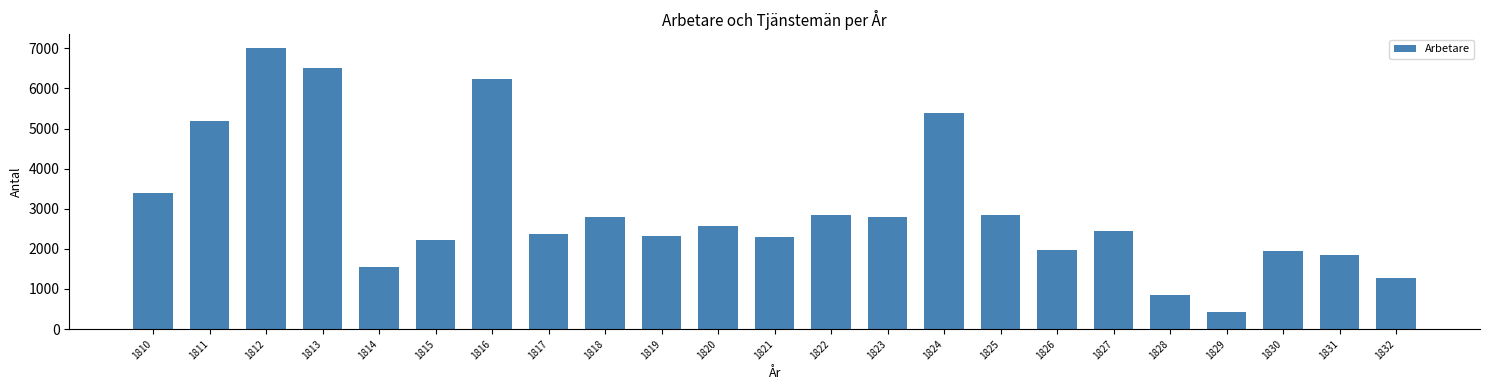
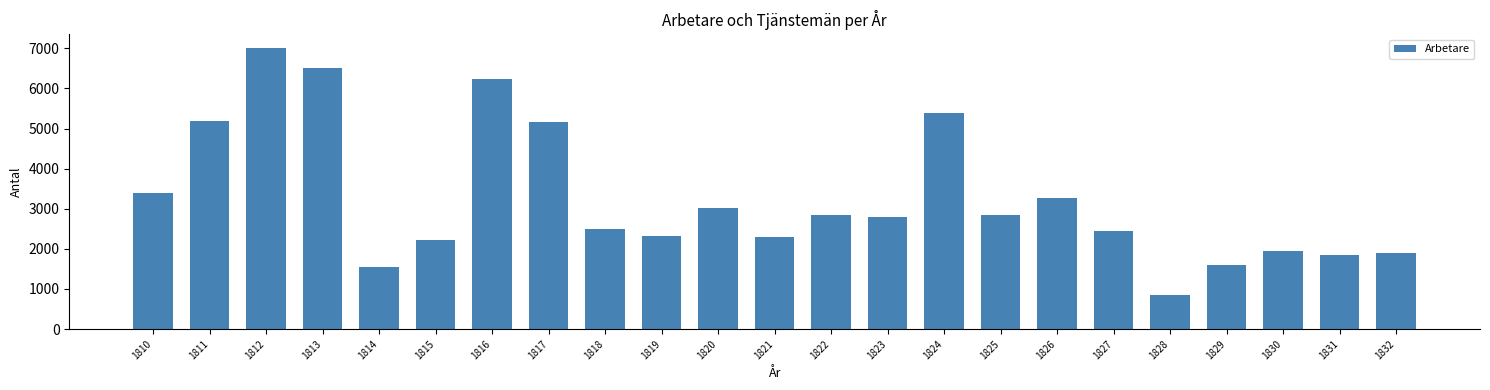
1817: 2400 -> 5200
1818: 2800 -> 2500
1820: 2600 -> 3000
1826: 2000 -> 3300
1829: 400 -> 1600
1832: 1300 -> 1900
